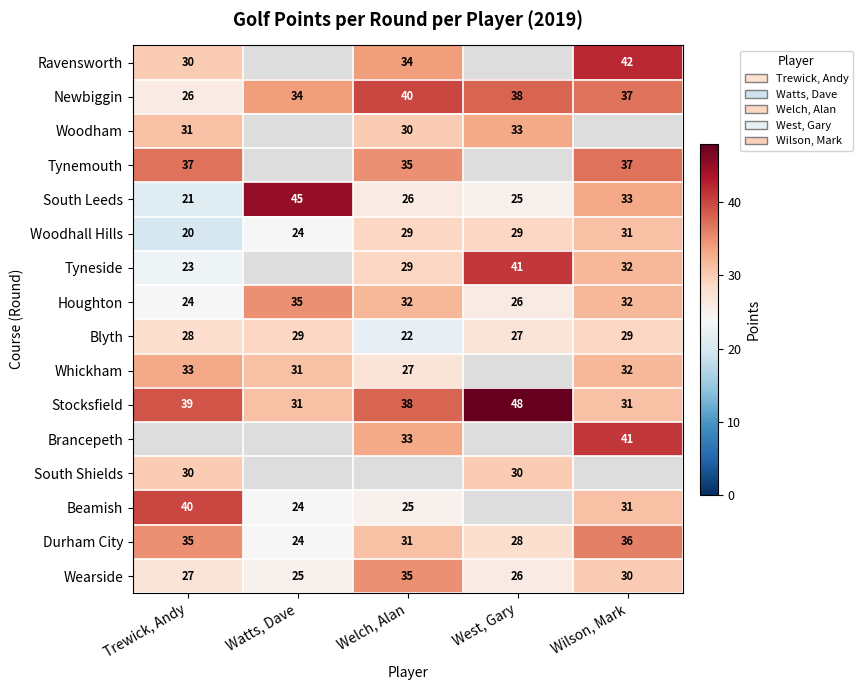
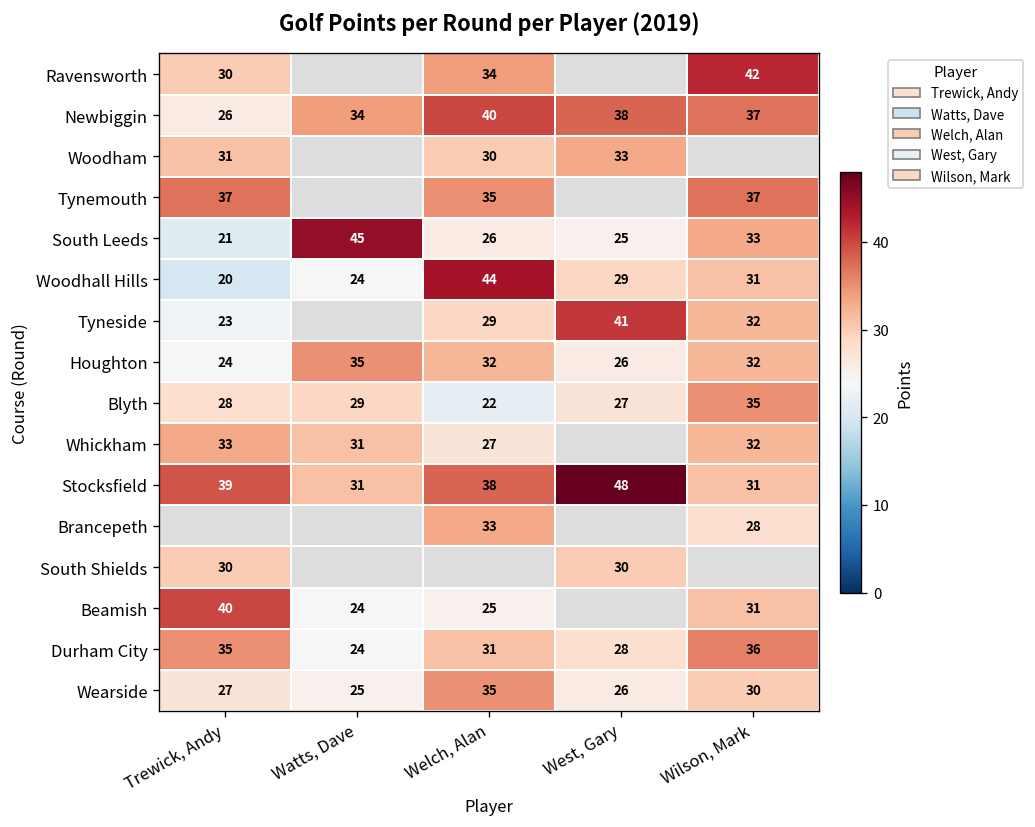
Woodhall Hills, Welch, Alan: 29 -> 44
Blyth, Wilson, Mark: 29 -> 35
Brancepeth, Wilson, Mark: 41 -> 28
